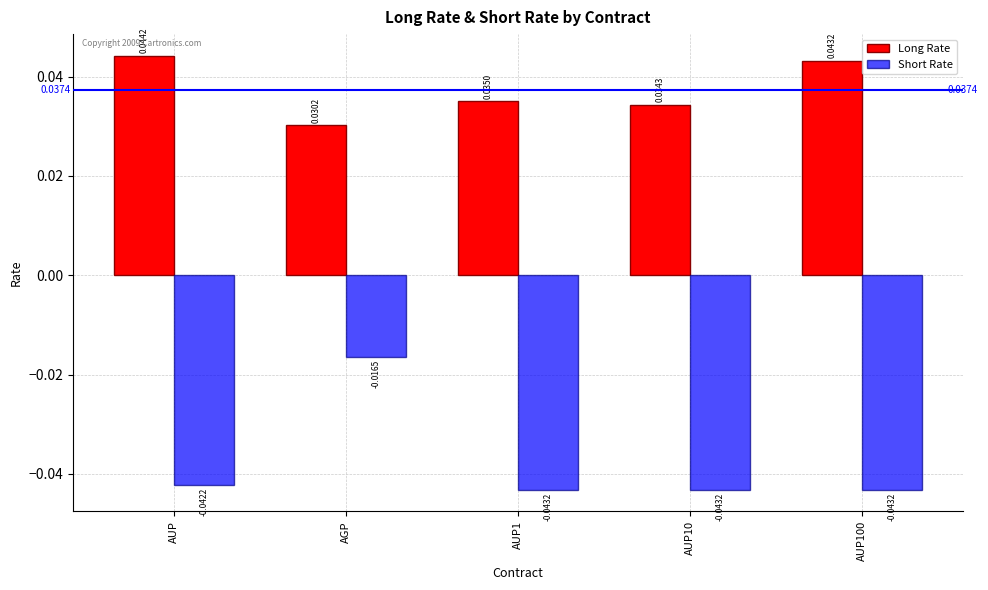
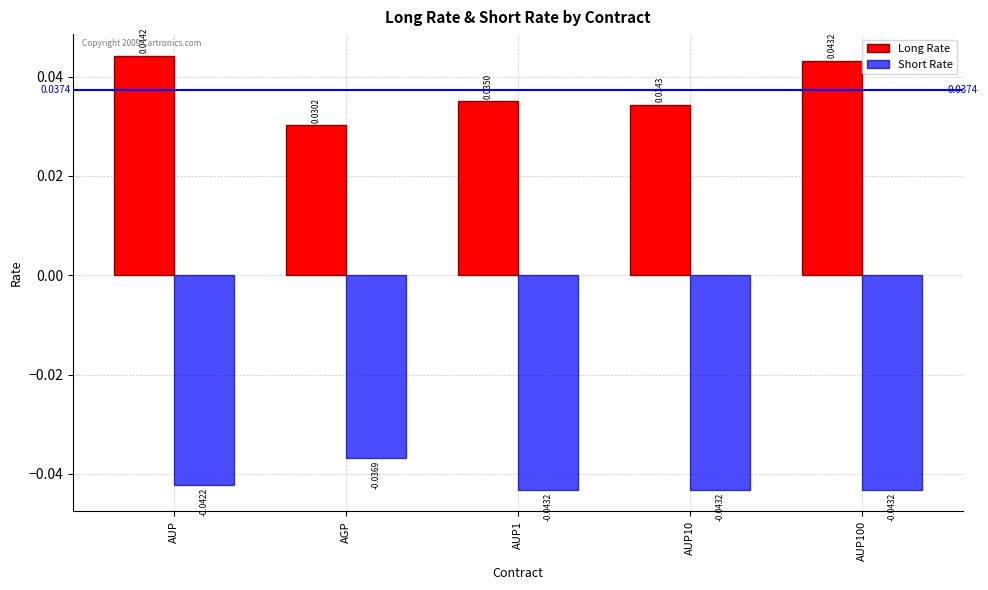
Short Rate, AGP: -0.0165 -> -0.0369
